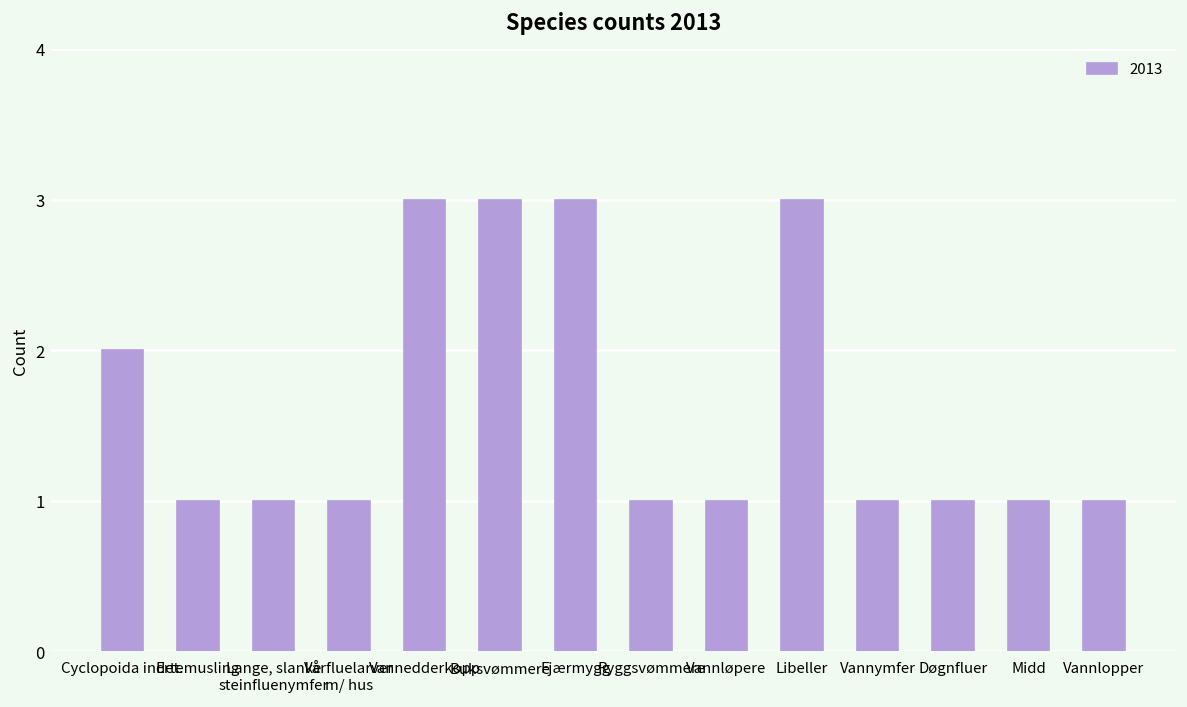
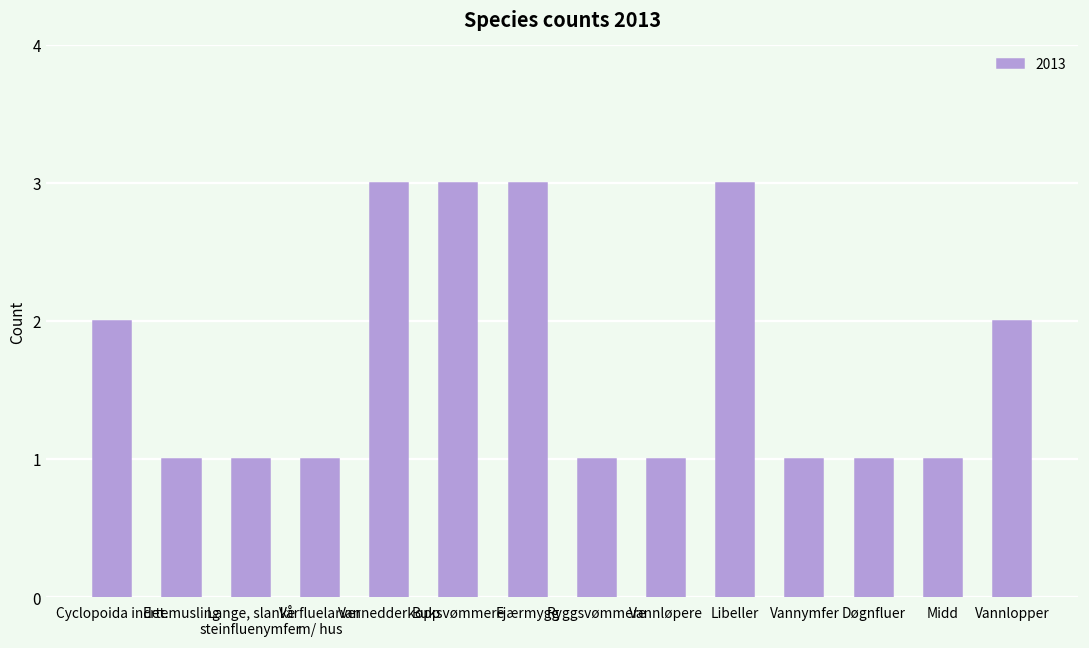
Vannlopper: 1 -> 2
